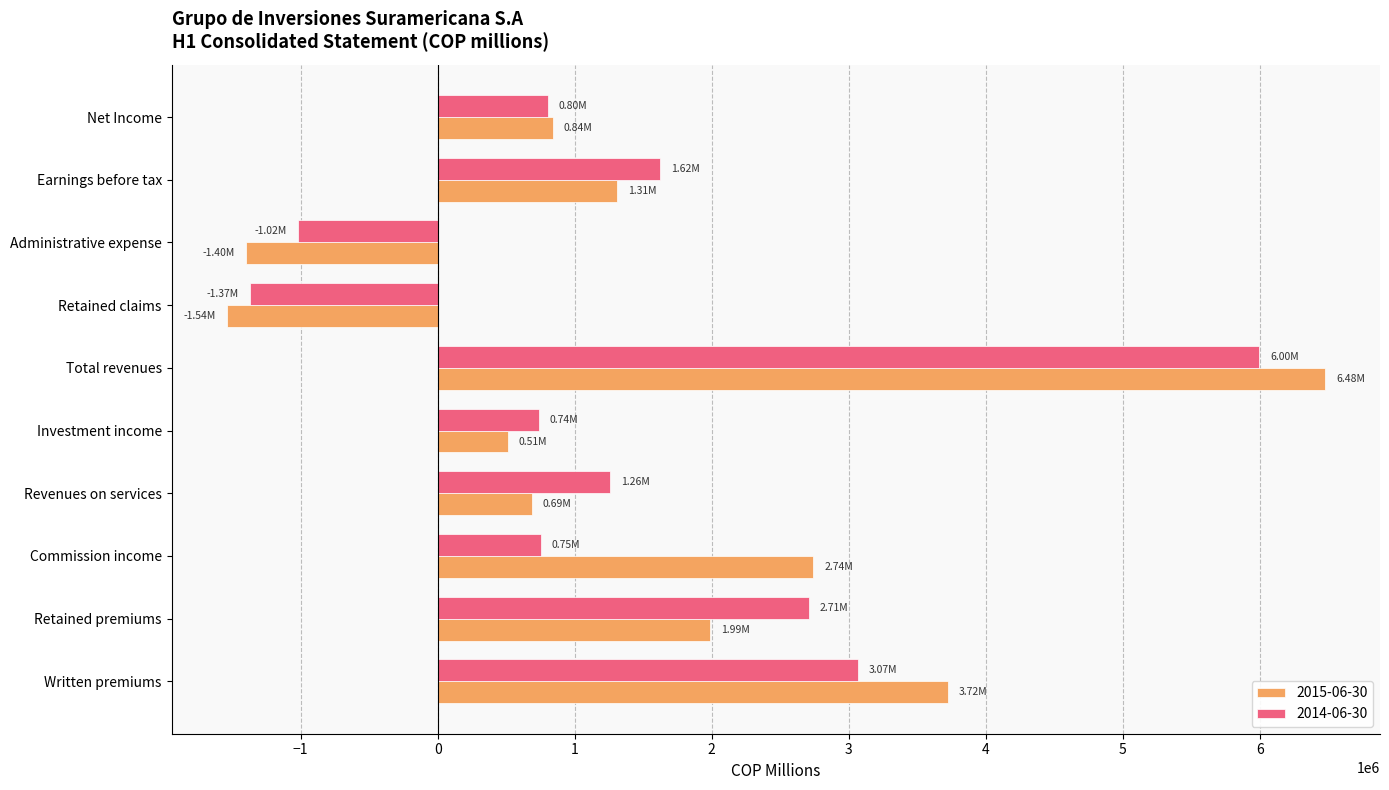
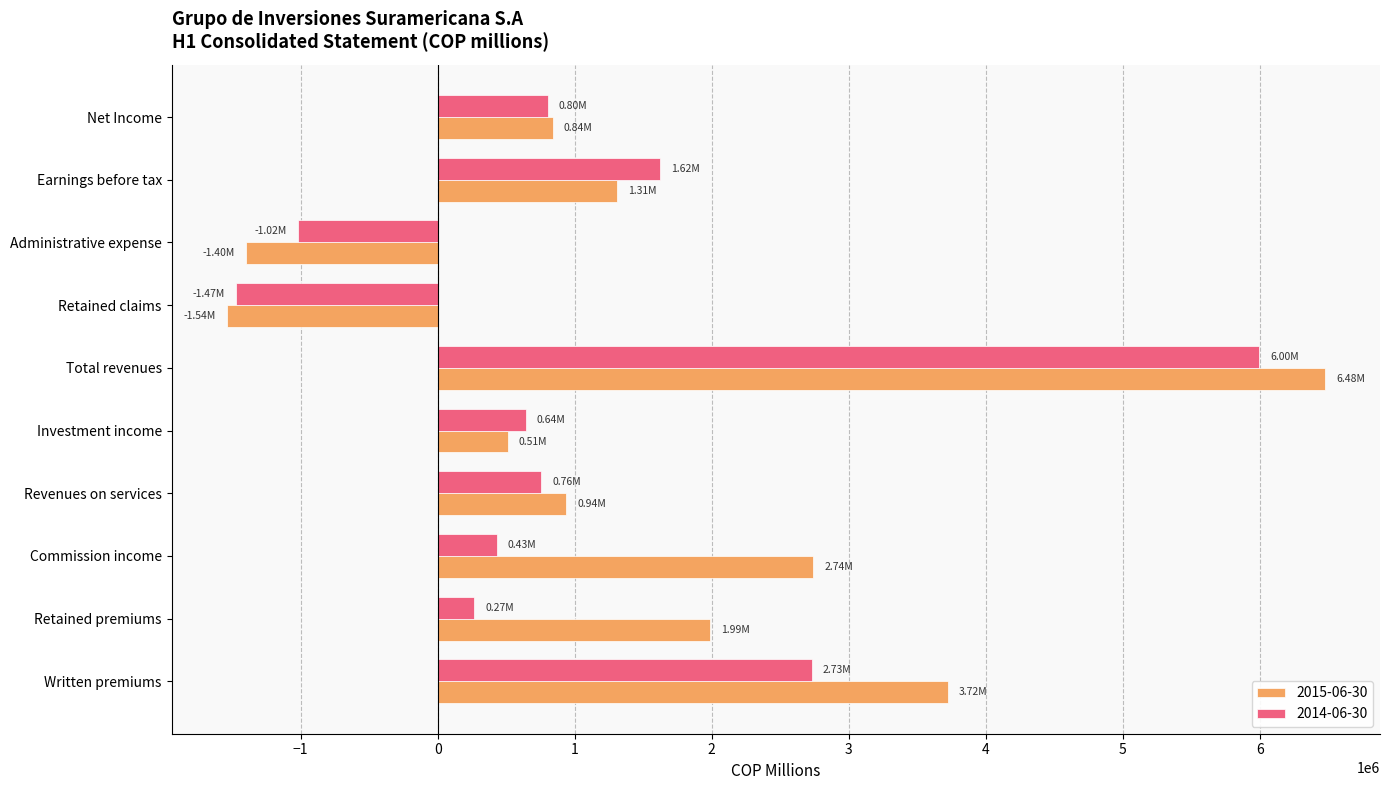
2014-06-30, Retained claims: -1.37M -> -1.47M
2014-06-30, Investment income: 0.74M -> 0.64M
2014-06-30, Revenues on services: 1.26M -> 0.76M
2015-06-30, Revenues on services: 0.69M -> 0.94M
2014-06-30, Commission income: 0.75M -> 0.43M
2014-06-30, Retained premiums: 2.71M -> 0.27M
2014-06-30, Written premiums: 3.07M -> 2.73M
